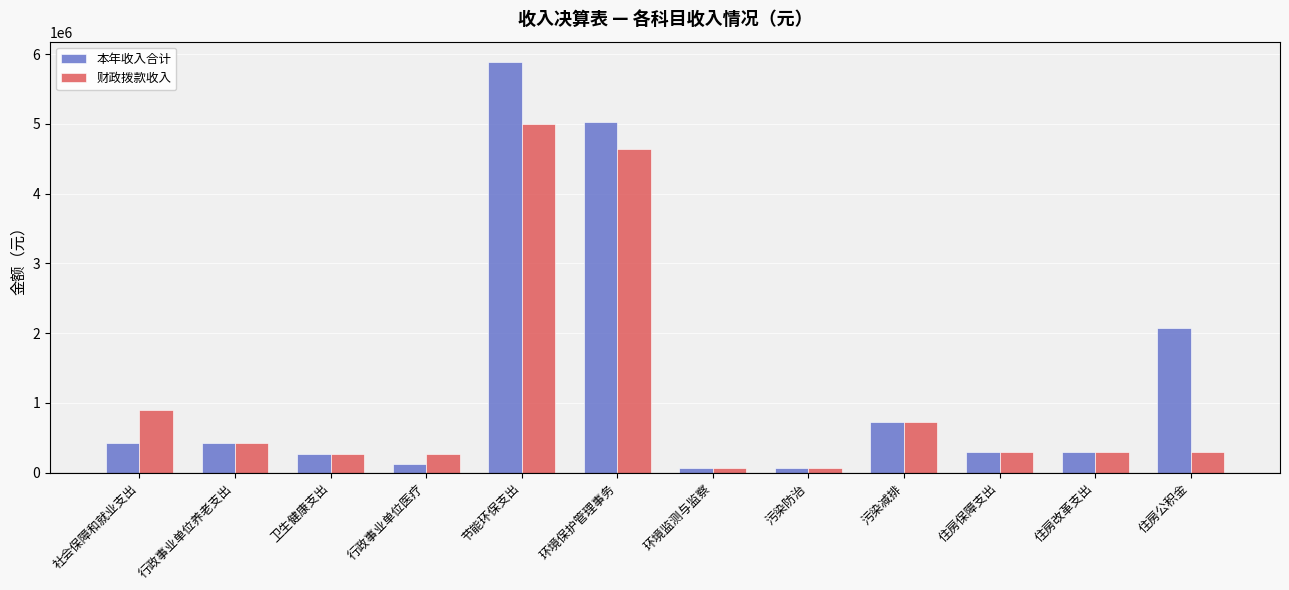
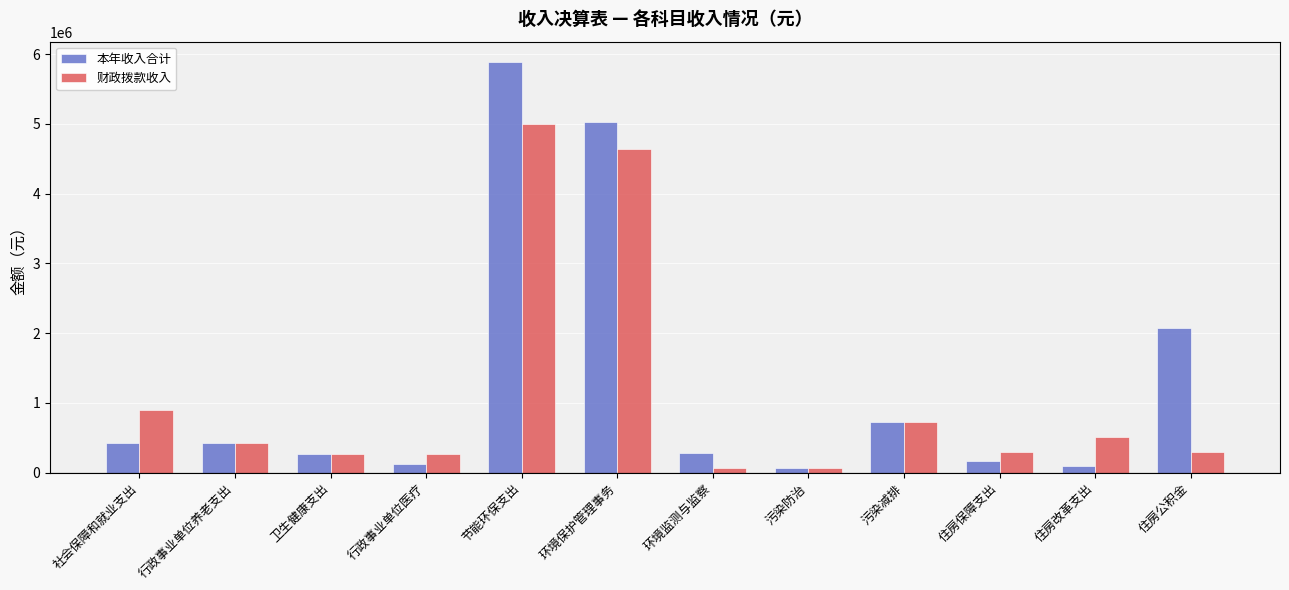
本年收入合计, 环境监测与监察: 100000 -> 300000
本年收入合计, 住房保障支出: 300000 -> 200000
本年收入合计, 住房改革支出: 300000 -> 100000
财政拨款收入, 住房改革支出: 300000 -> 500000
